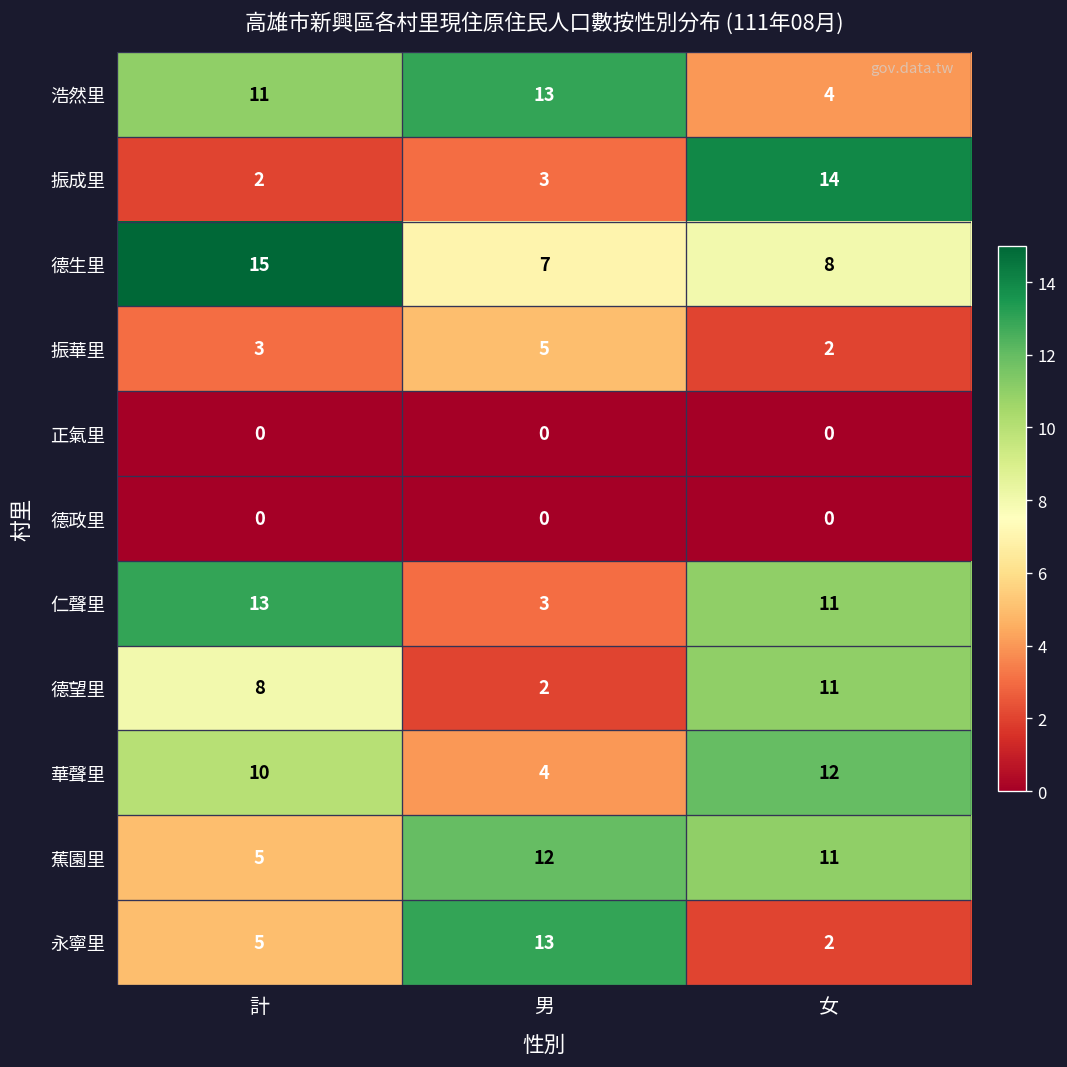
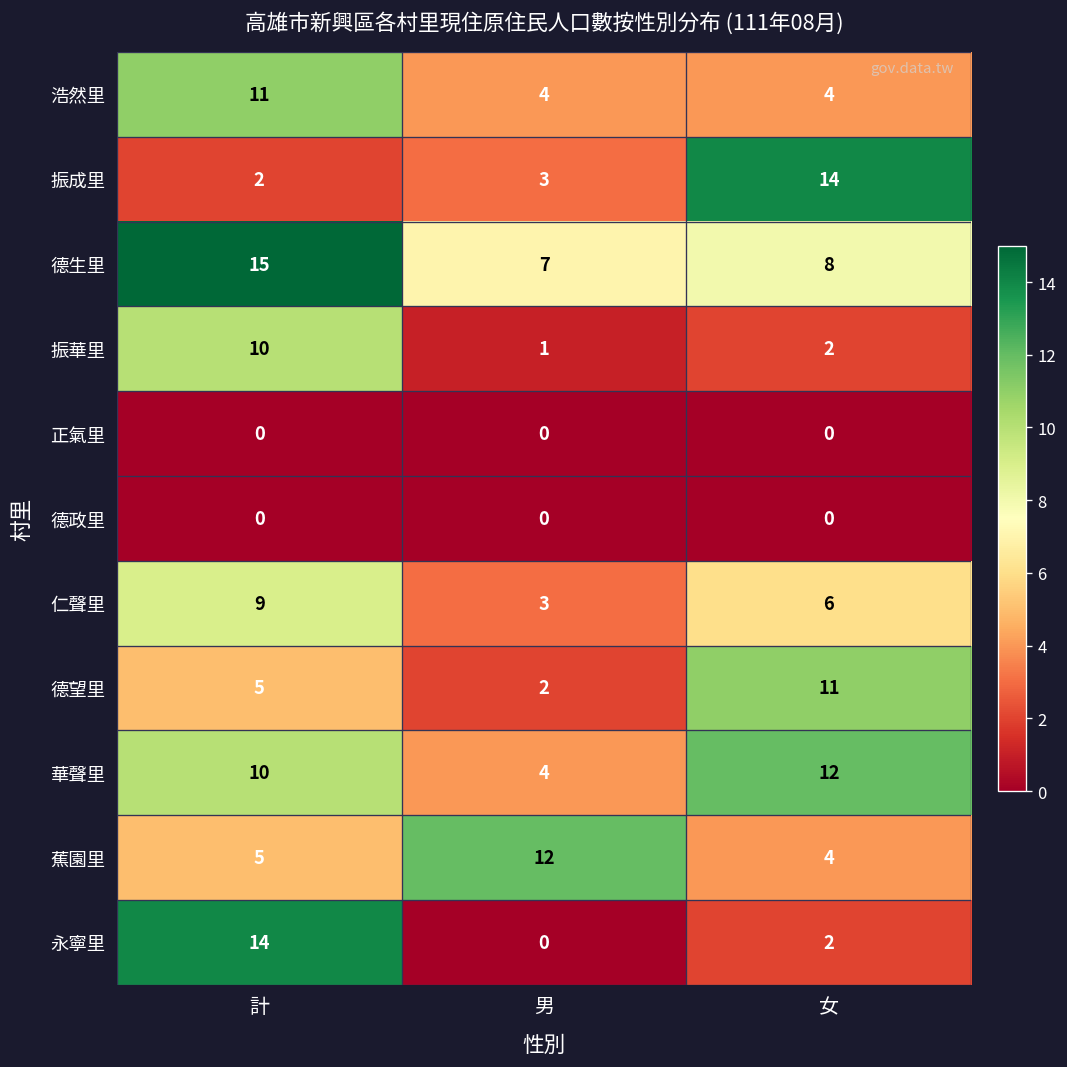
浩然里, 男: 13 -> 4
振華里, 計: 3 -> 10
振華里, 男: 5 -> 1
仁聲里, 計: 13 -> 9
仁聲里, 女: 11 -> 6
德望里, 計: 8 -> 5
蕉園里, 女: 11 -> 4
永寧里, 計: 5 -> 14
永寧里, 男: 13 -> 0
